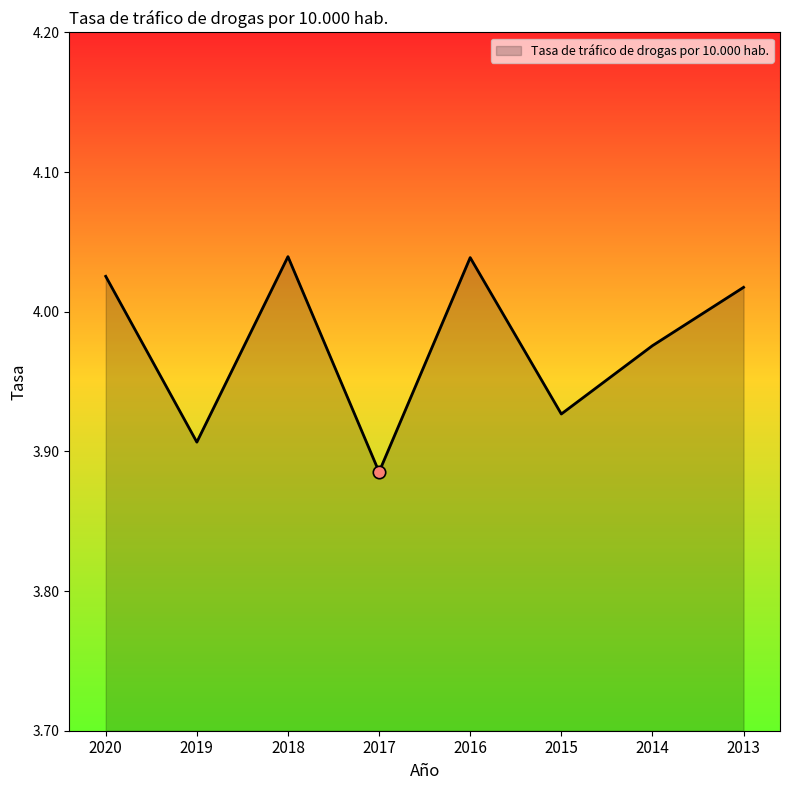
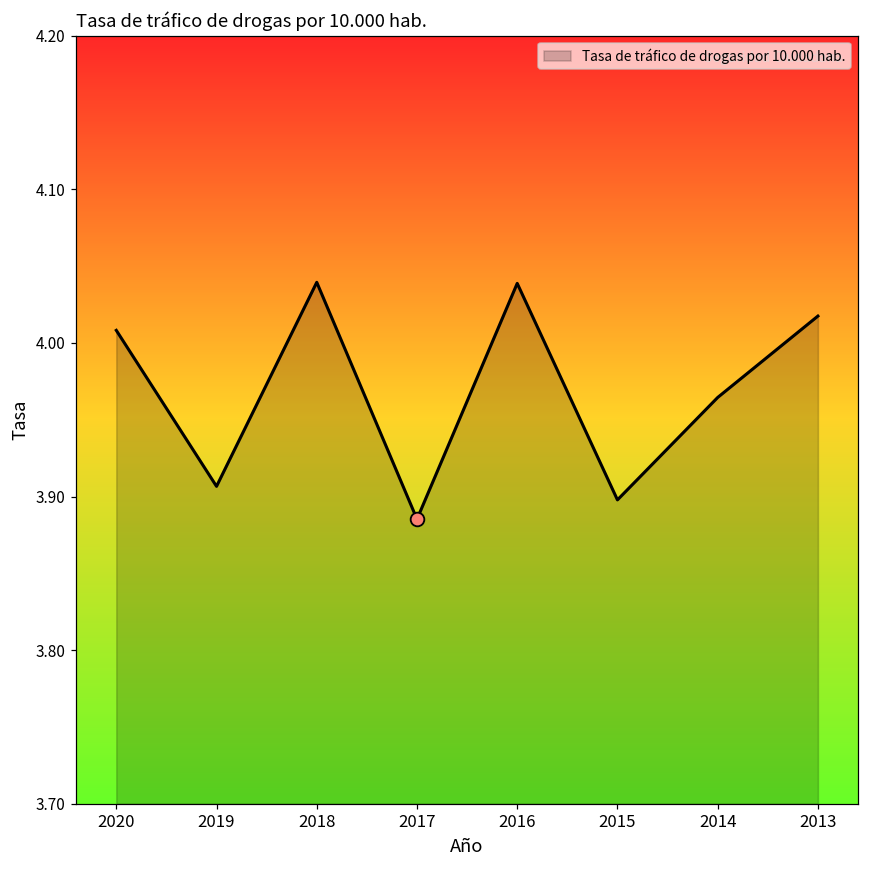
Tasa de tráfico de drogas por 10.000 hab., 2020: 4.025 -> 4.008
Tasa de tráfico de drogas por 10.000 hab., 2015: 3.927 -> 3.898
Tasa de tráfico de drogas por 10.000 hab., 2014: 3.976 -> 3.964
